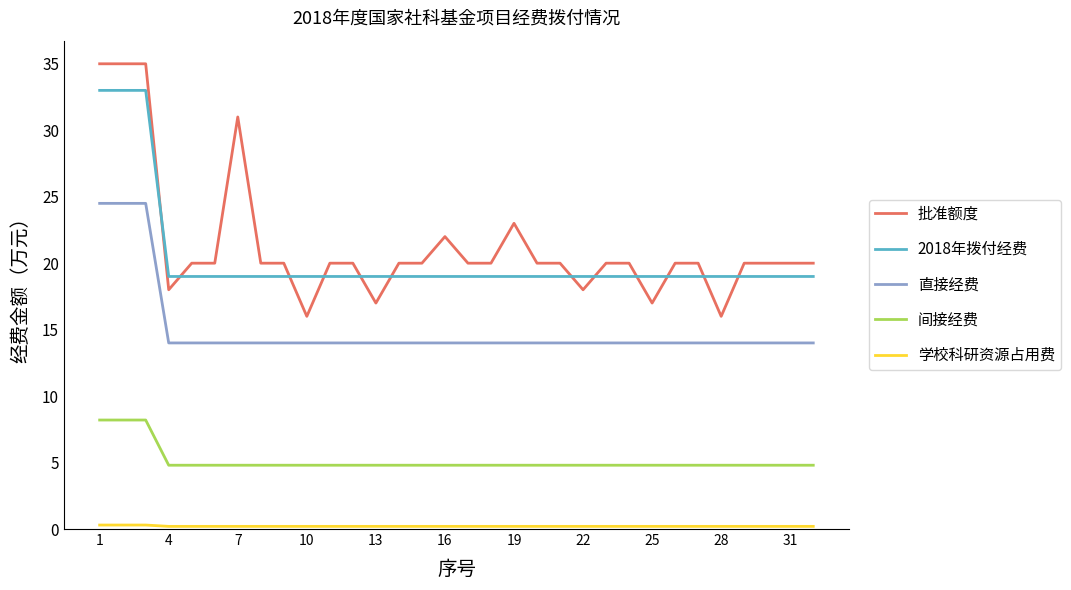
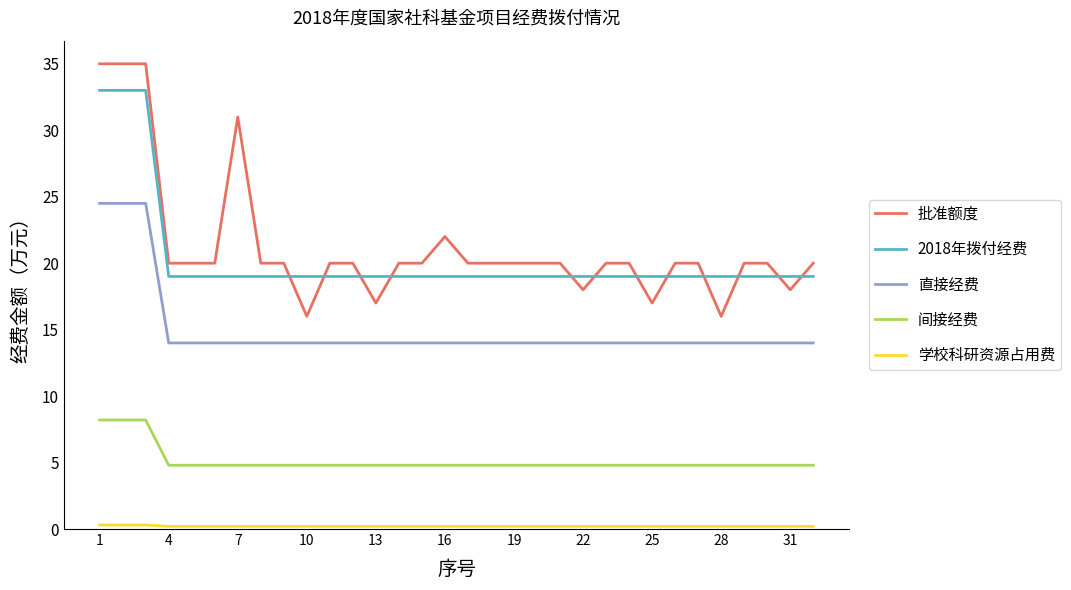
批准额度, 4: 18 -> 20
批准额度, 19: 23 -> 20
批准额度, 31: 20 -> 18
